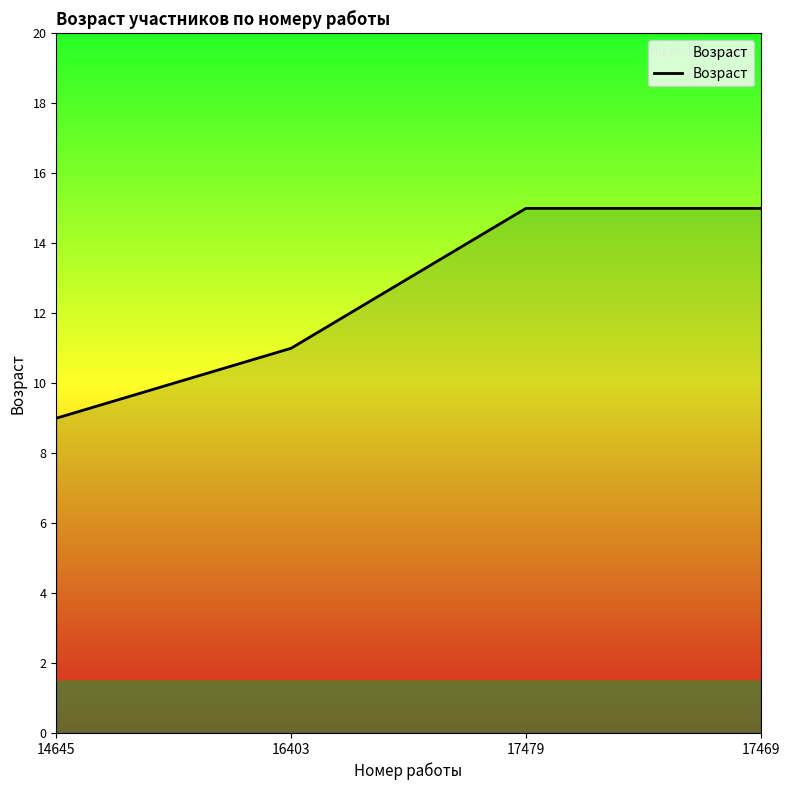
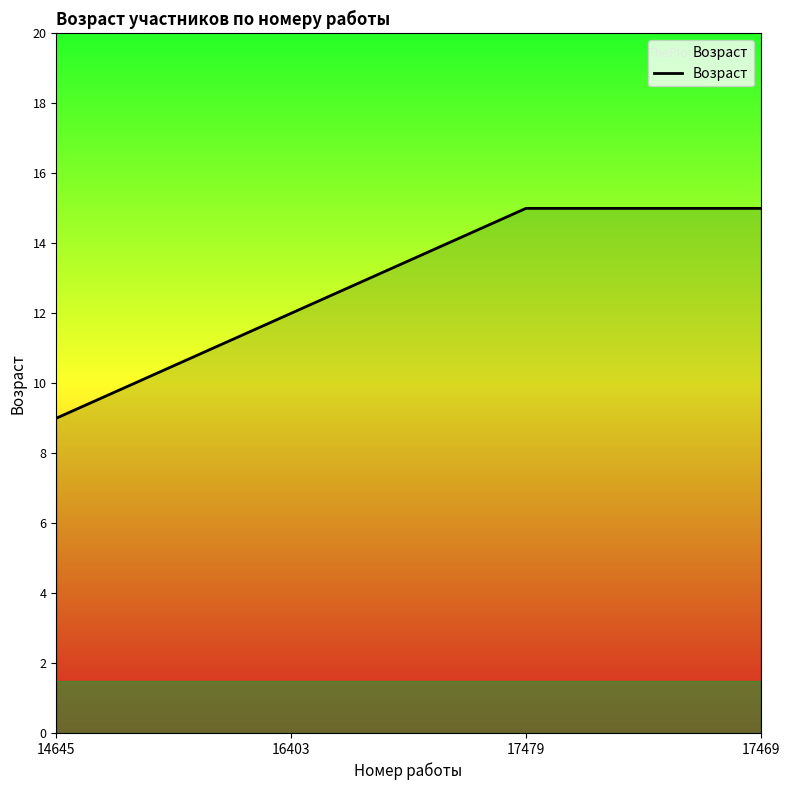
16403: 11 -> 12
